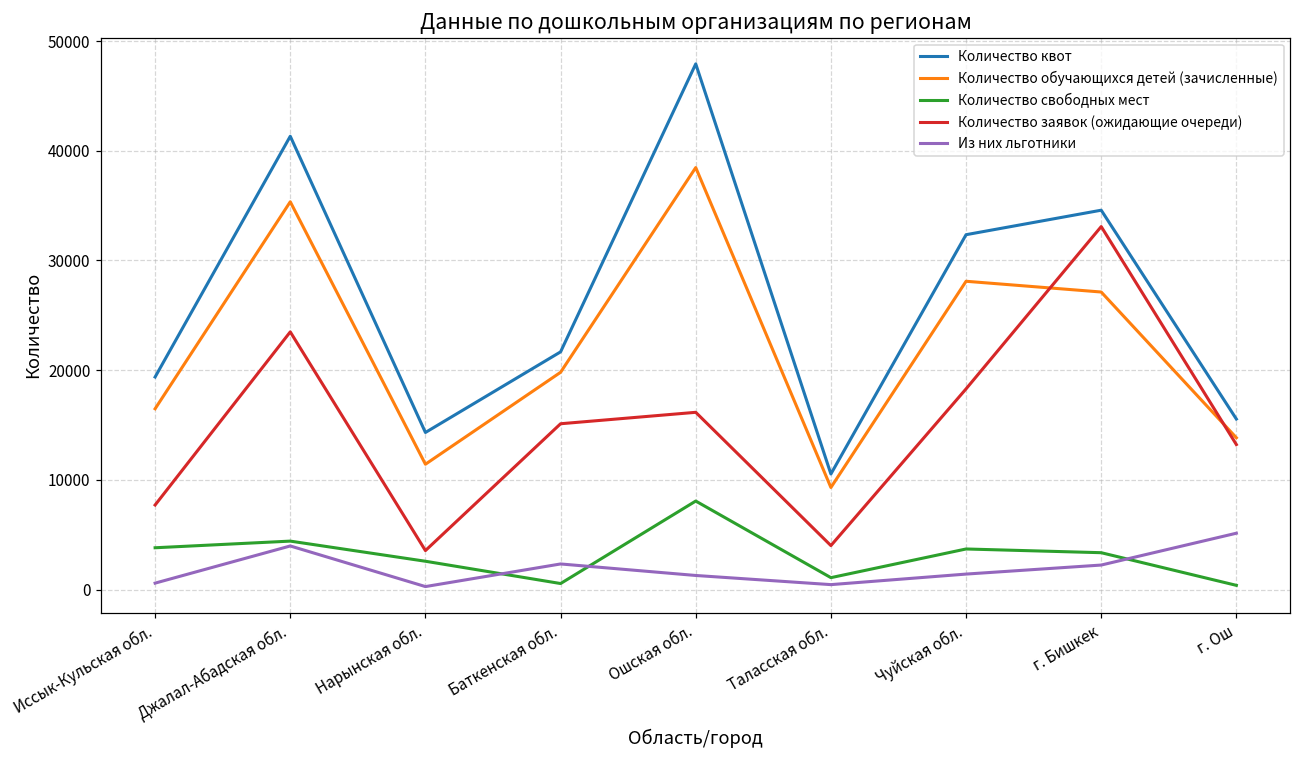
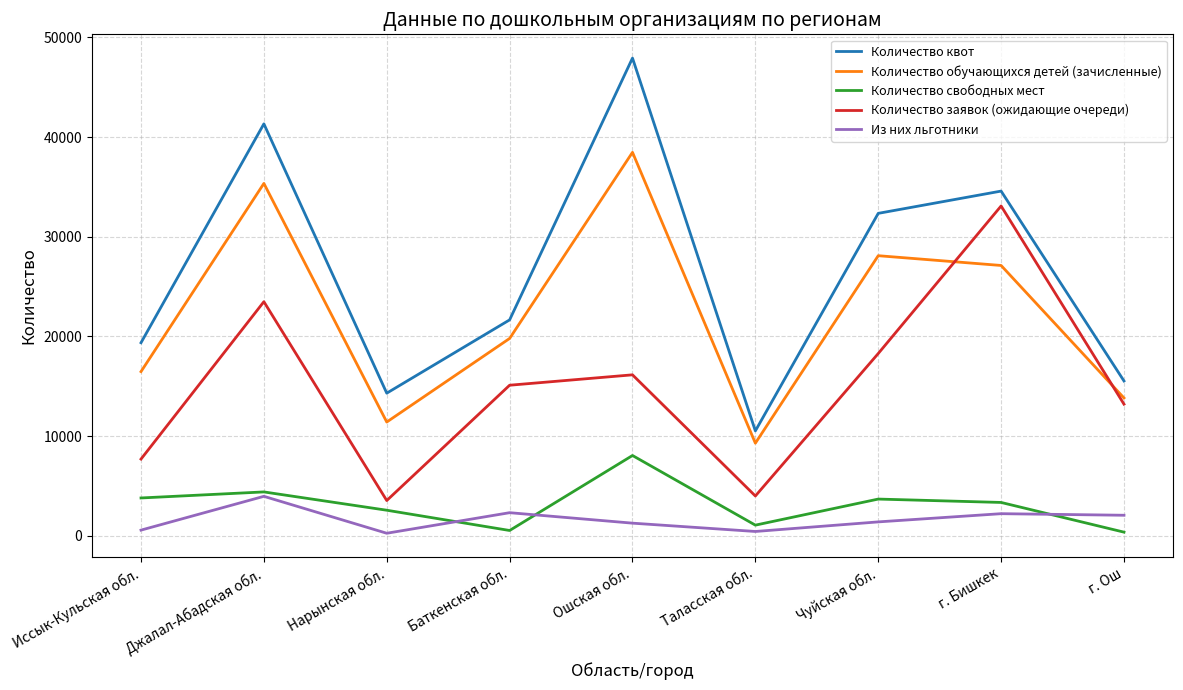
Из них льготники, г. Ош: 5000 -> 2000
